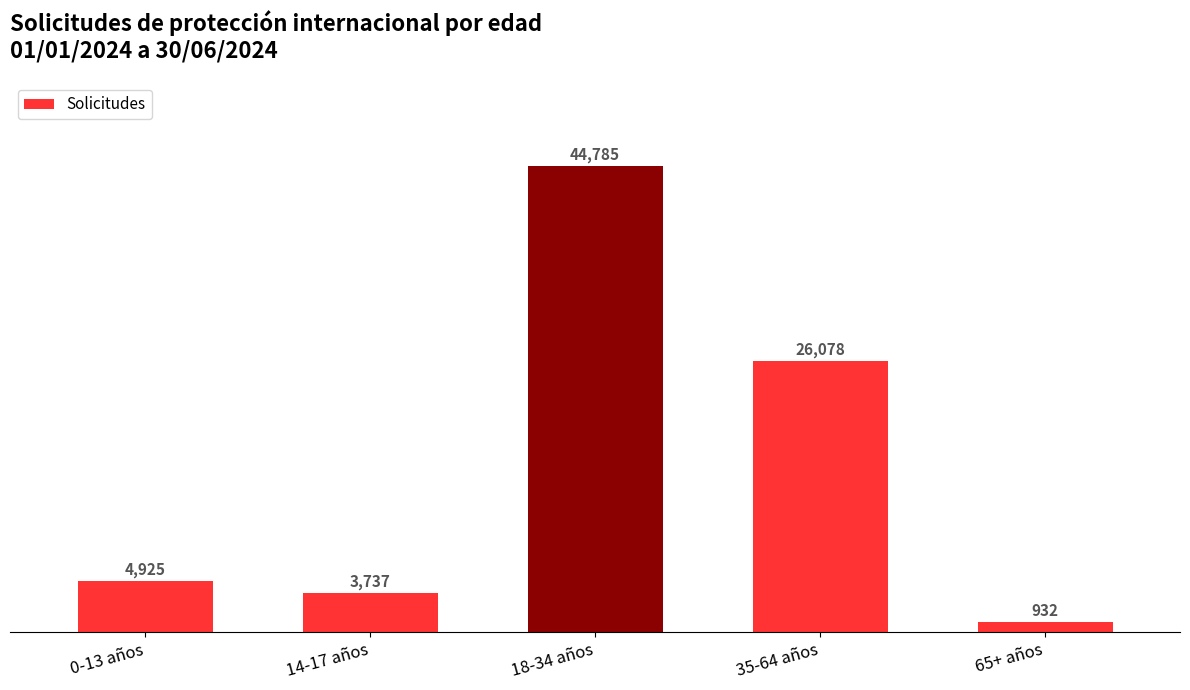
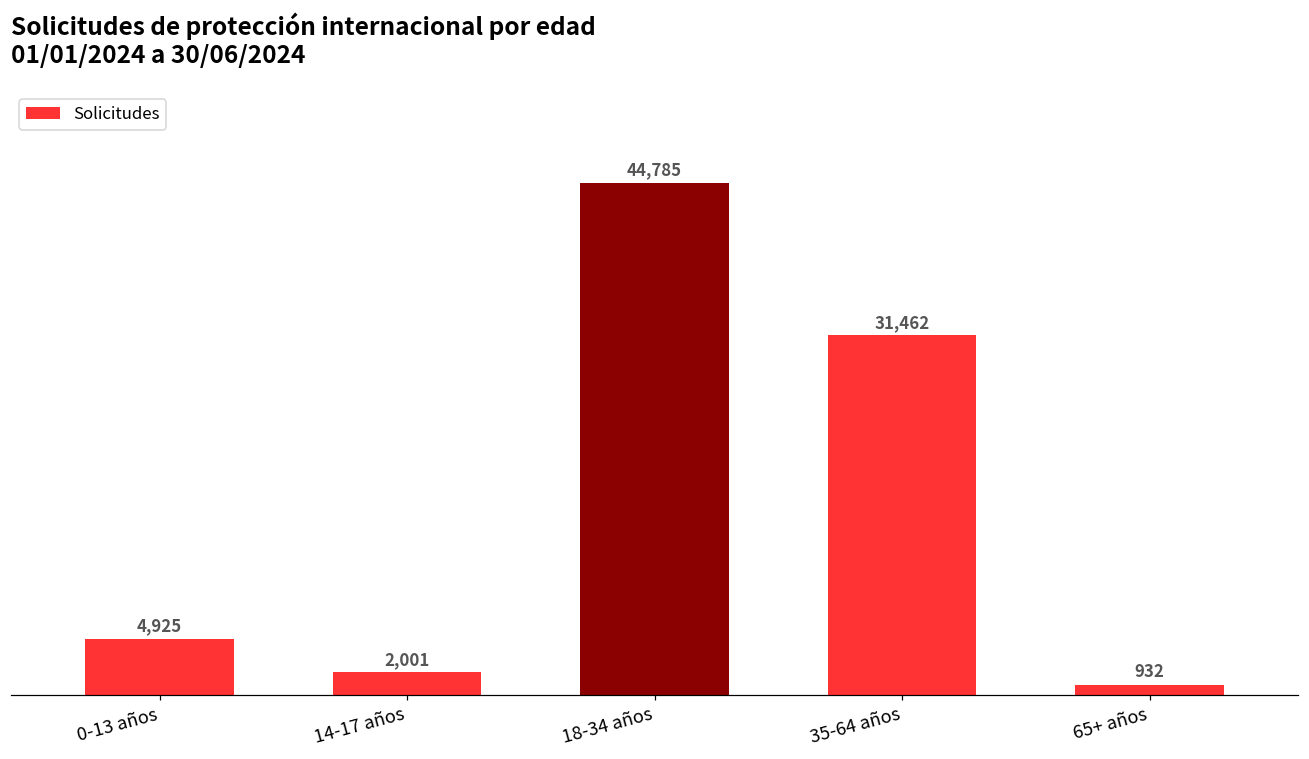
14-17 años: 3,737 -> 2,001
35-64 años: 26,078 -> 31,462
